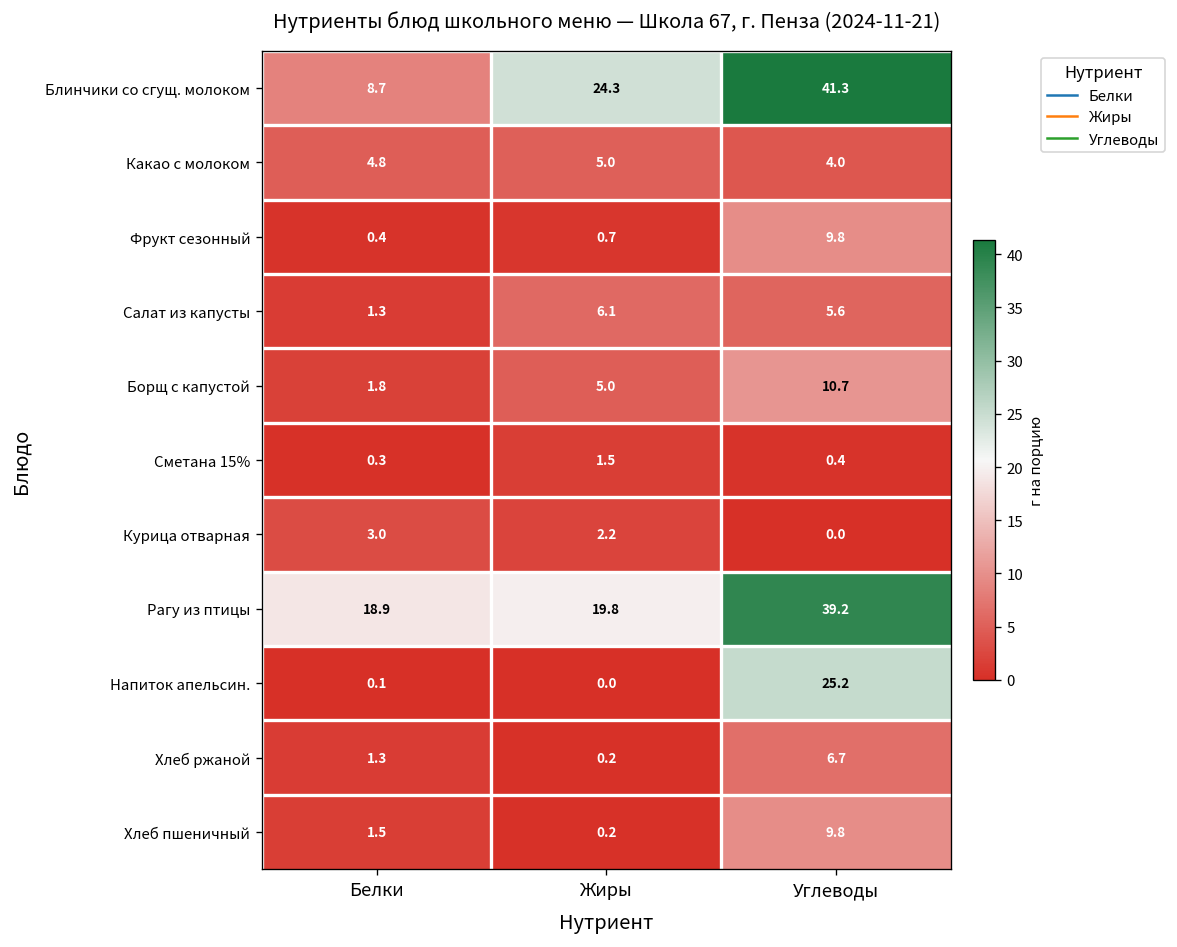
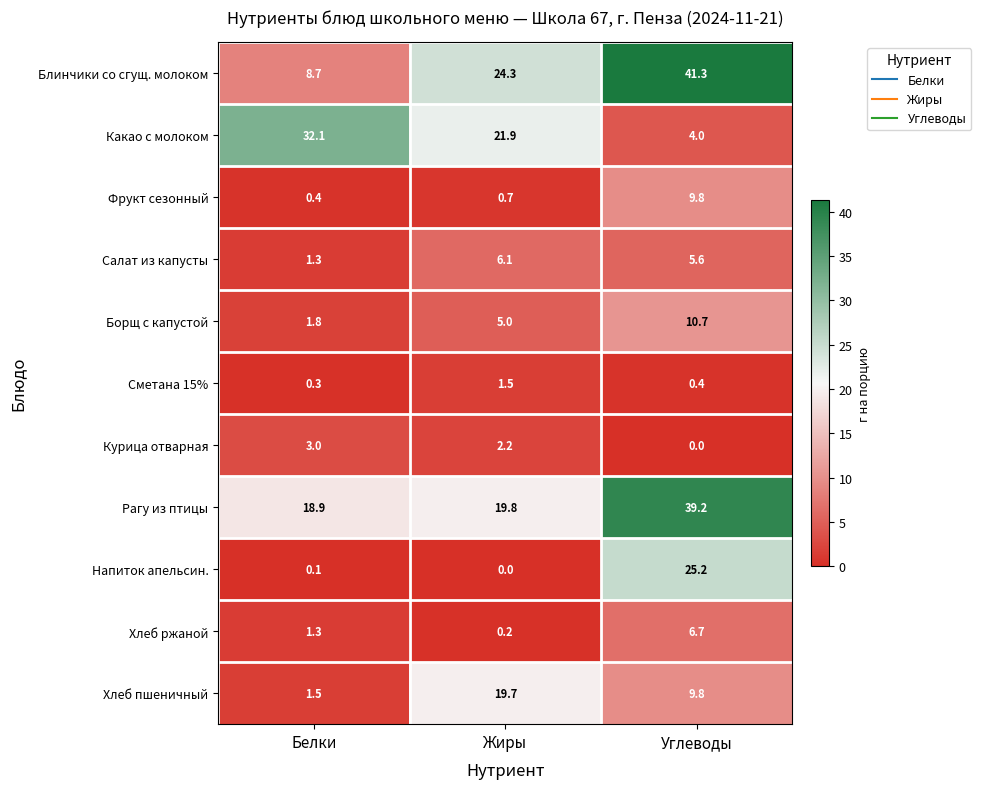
Какао с молоком, Белки: 4.8 -> 32.1
Какао с молоком, Жиры: 5.0 -> 21.9
Хлеб пшеничный, Жиры: 0.2 -> 19.7
